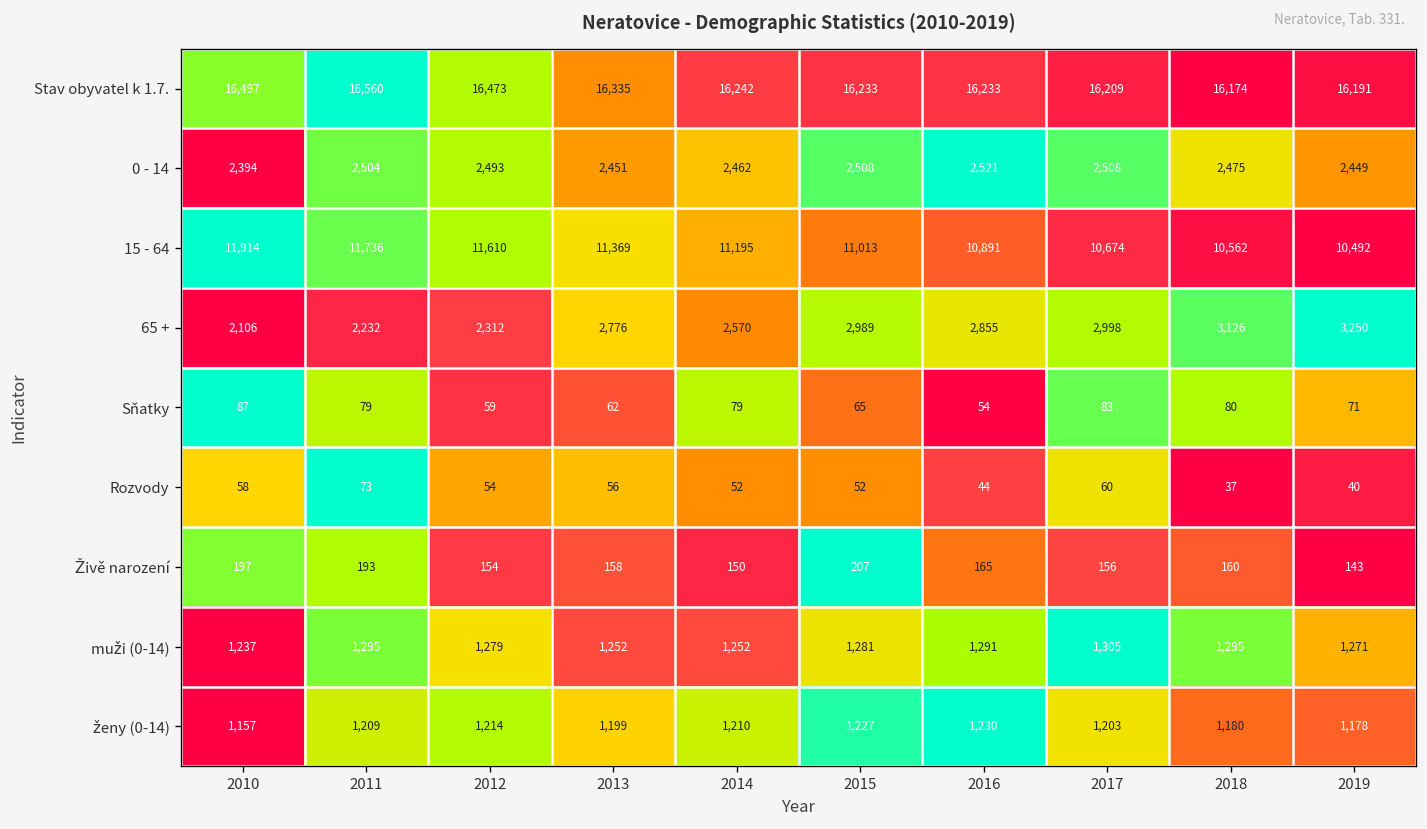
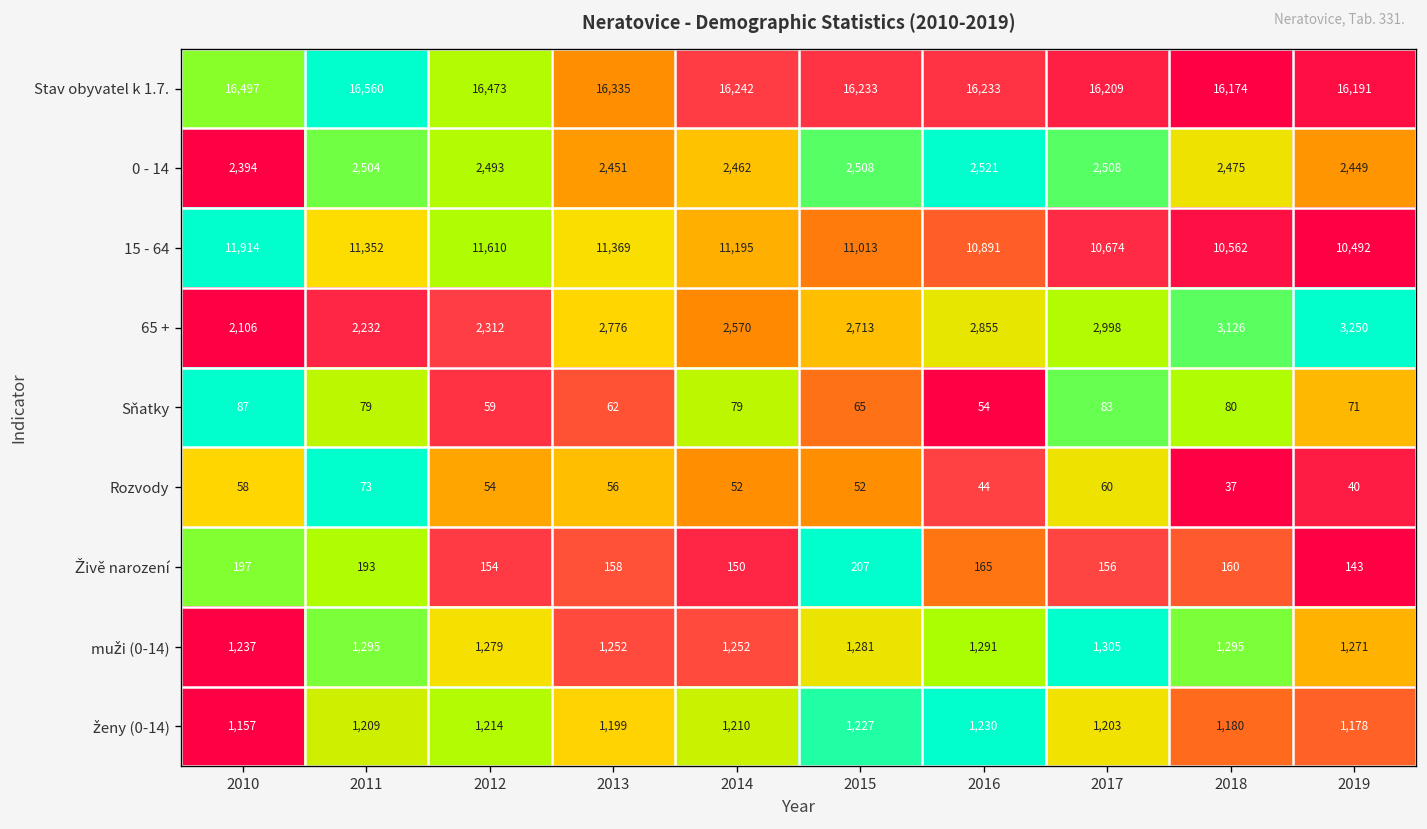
15 - 64, 2011: 11,736 -> 11,352
65 +, 2015: 2,989 -> 2,713
